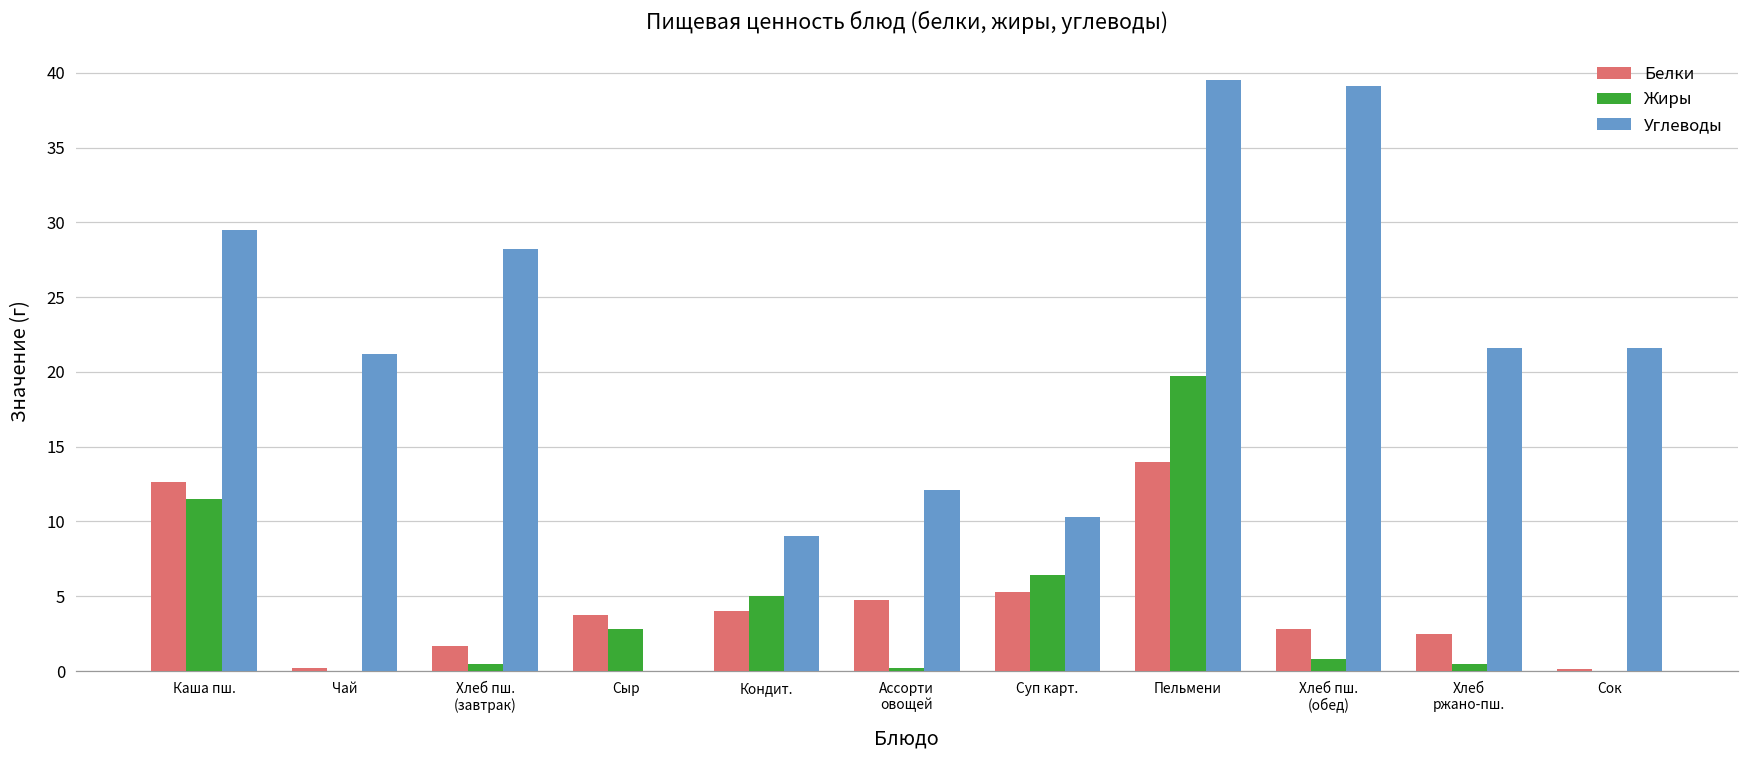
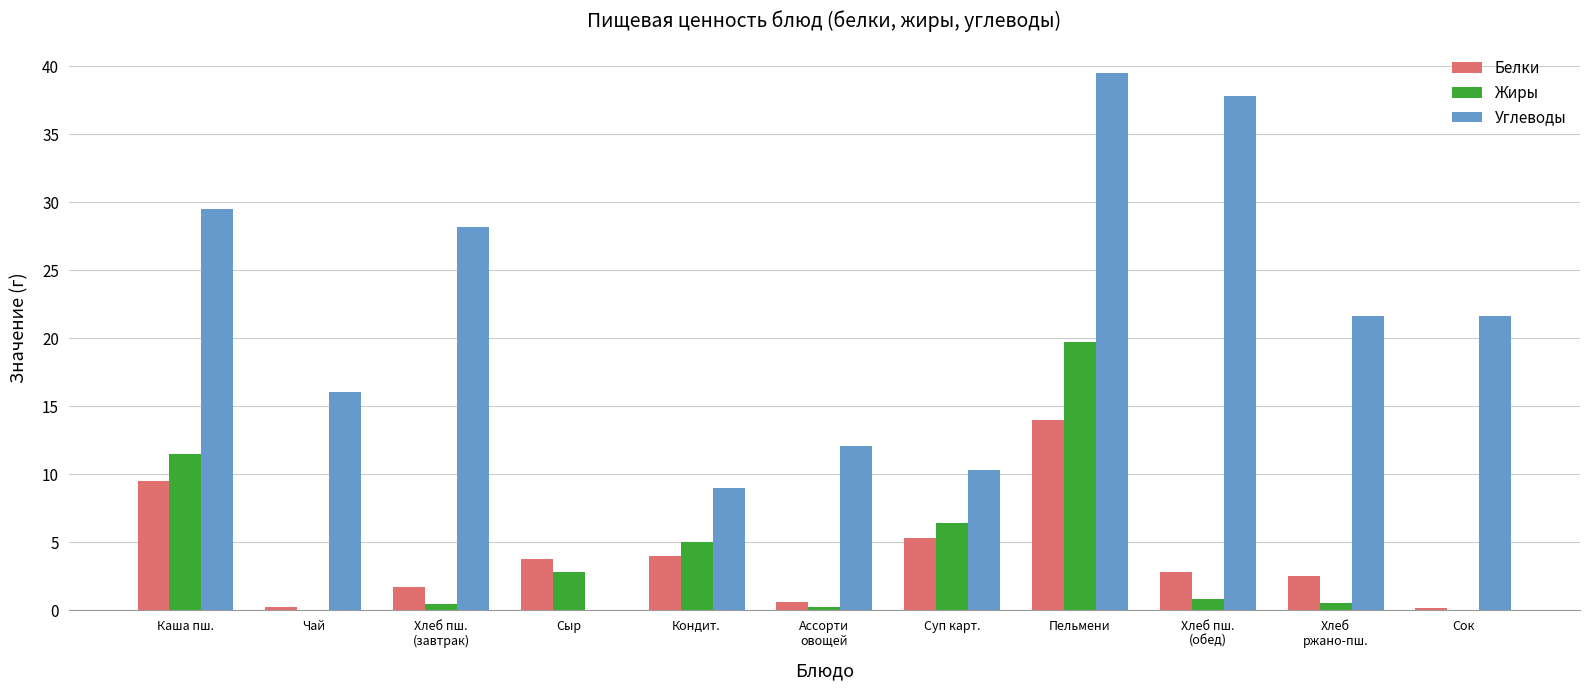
Белки, Каша пш.: 12.6 -> 9.5
Углеводы, Чай: 21.2 -> 16.0
Белки, Ассорти овощей: 4.7 -> 0.6
Углеводы, Хлеб пш. (обед): 39.1 -> 37.8
